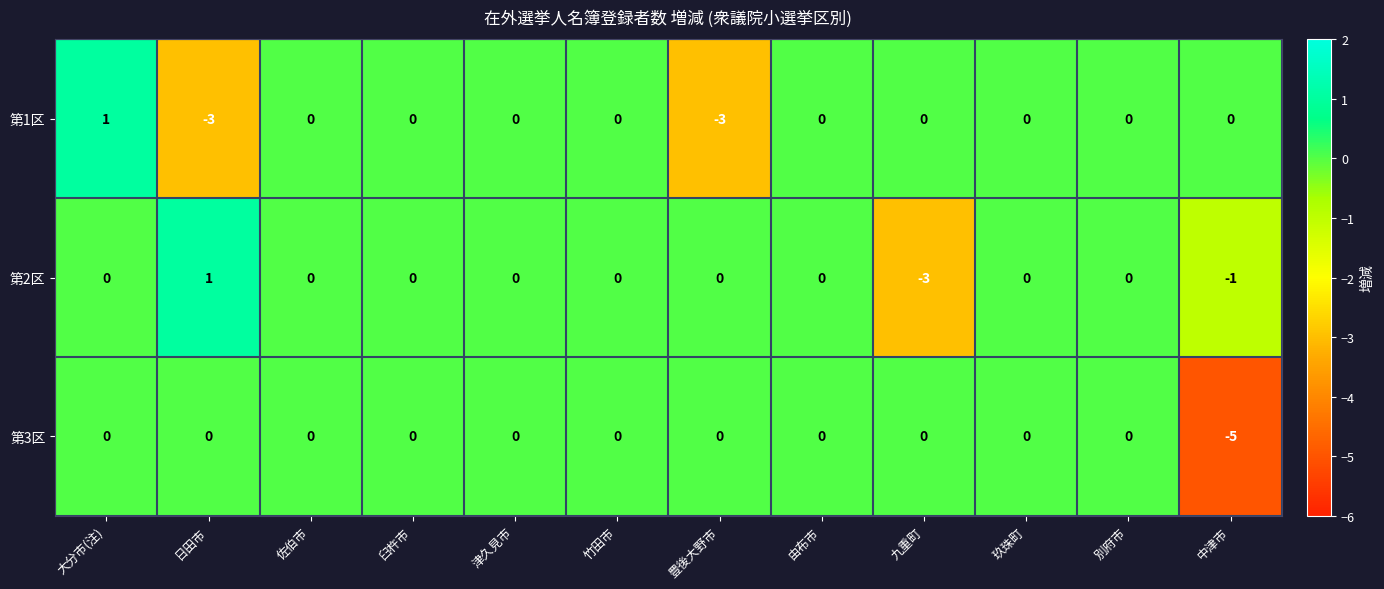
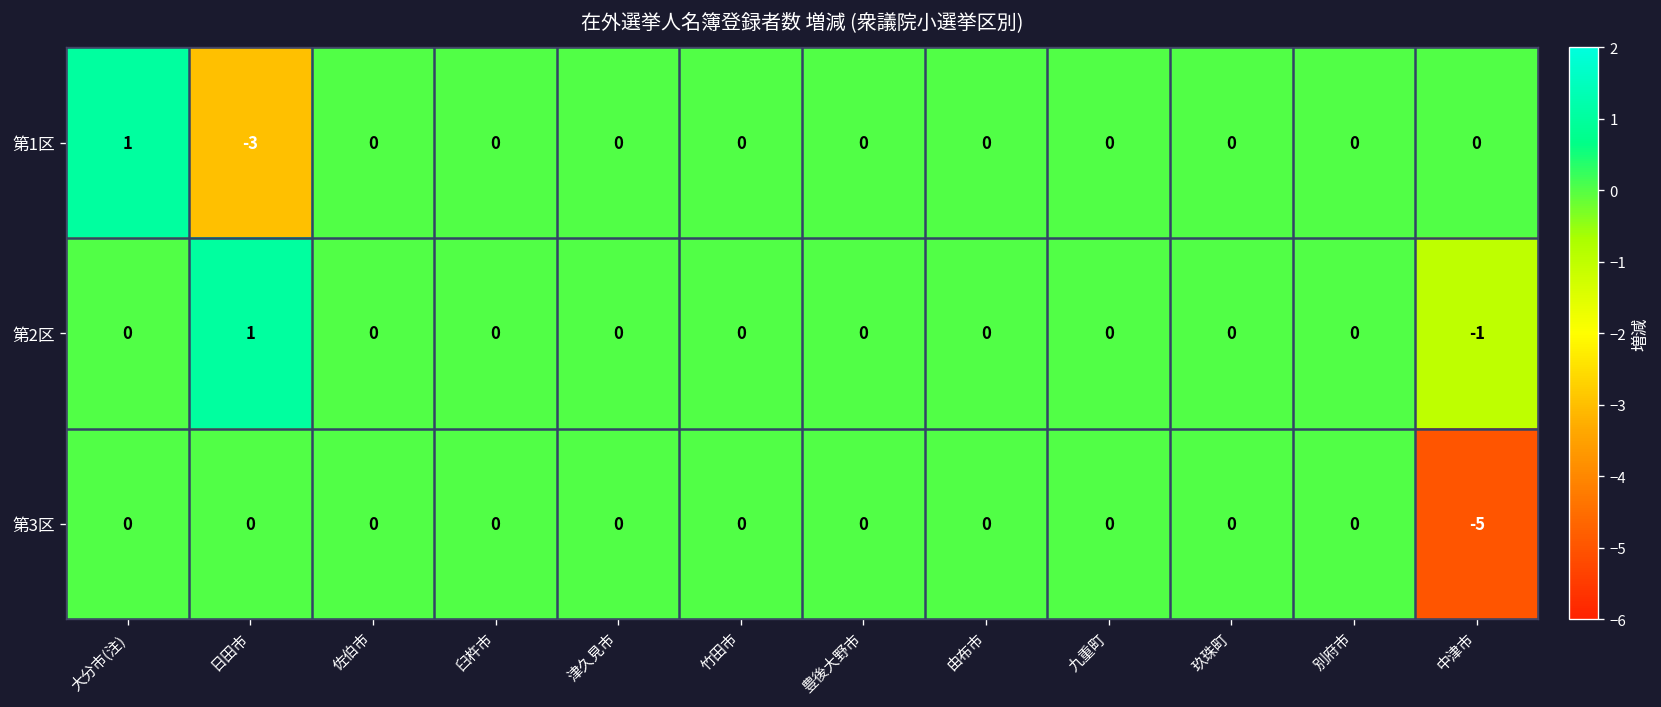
第1区, 豊後大野市: -3 -> 0
第2区, 九重町: -3 -> 0
